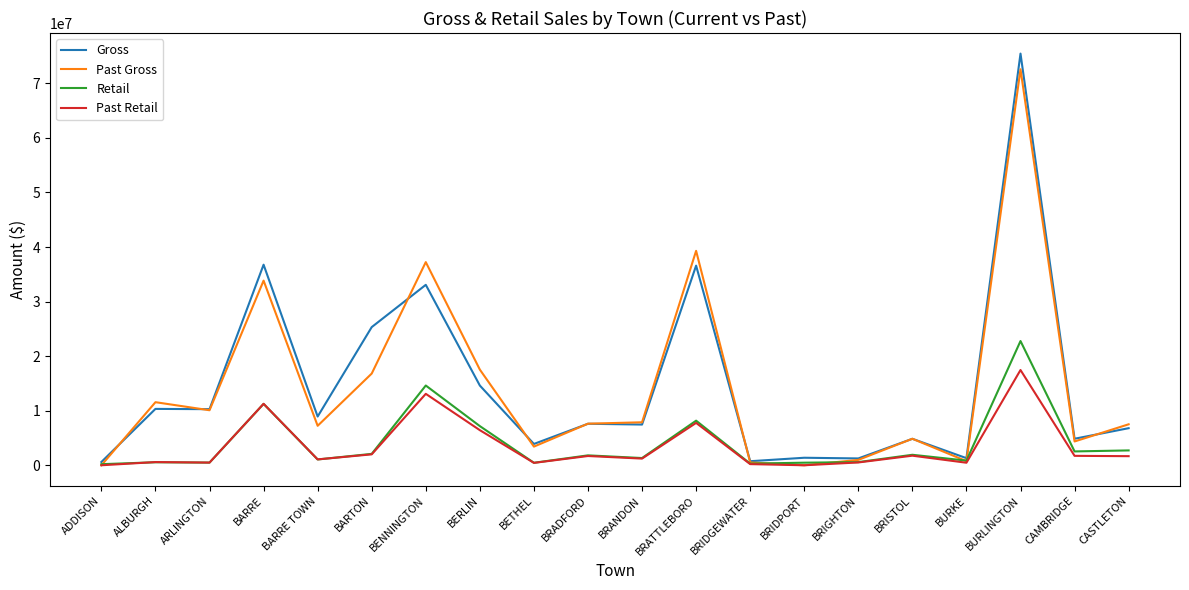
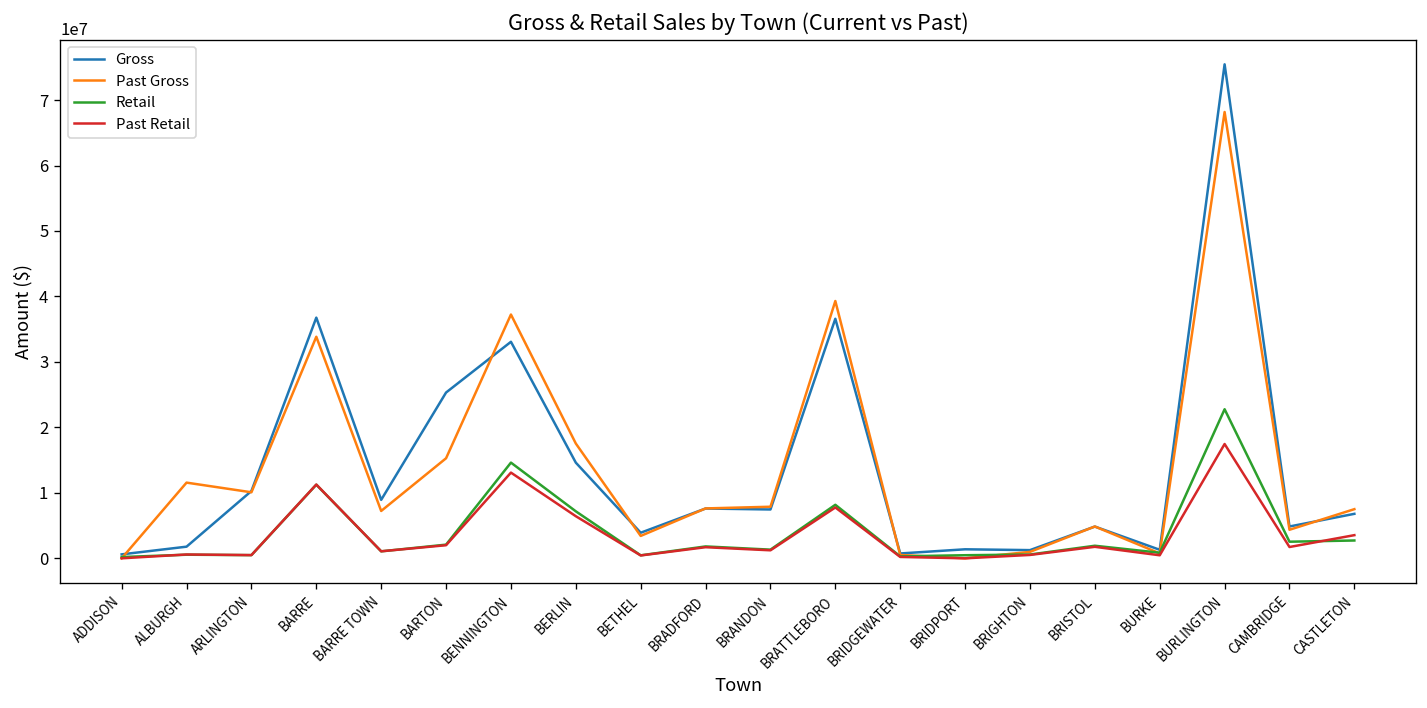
Gross, ALBURGH: 10000000 -> 2000000
Past Gross, BARTON: 17000000 -> 15000000
Past Gross, BURLINGTON: 73000000 -> 68000000
Past Retail, CASTLETON: 2000000 -> 4000000
